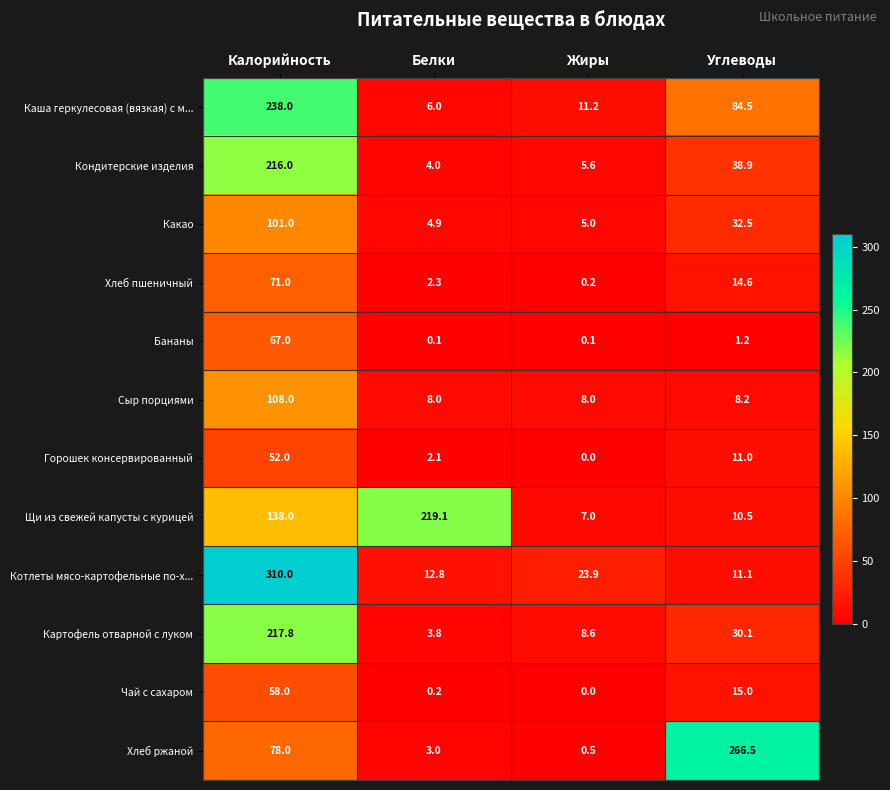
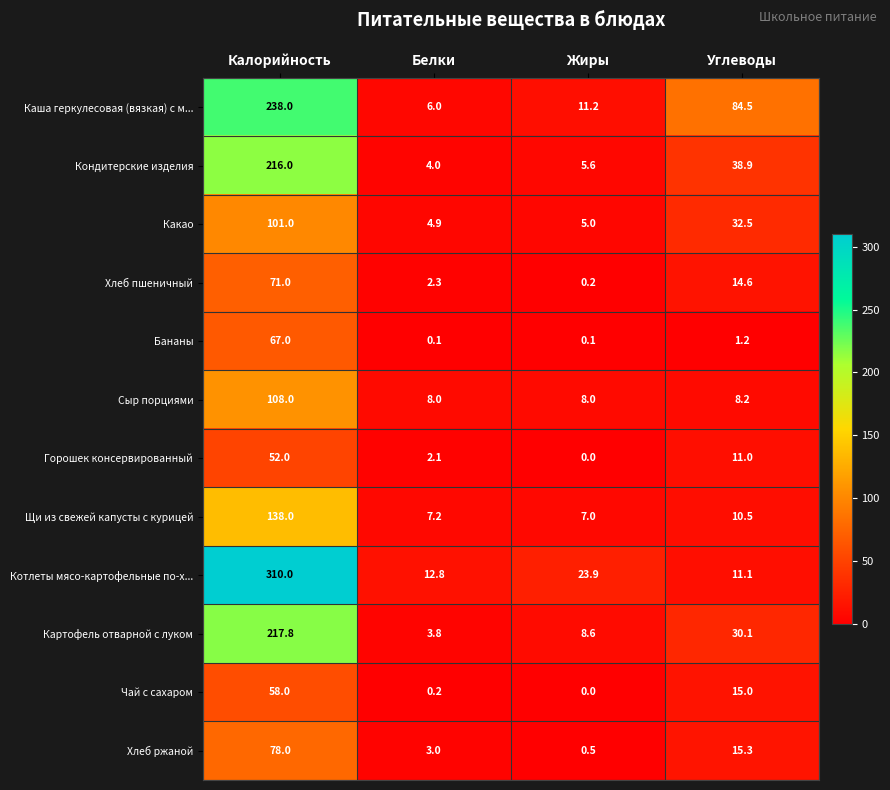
Щи из свежей капусты с курицей, Белки: 219.1 -> 7.2
Хлеб ржаной, Углеводы: 266.5 -> 15.3
